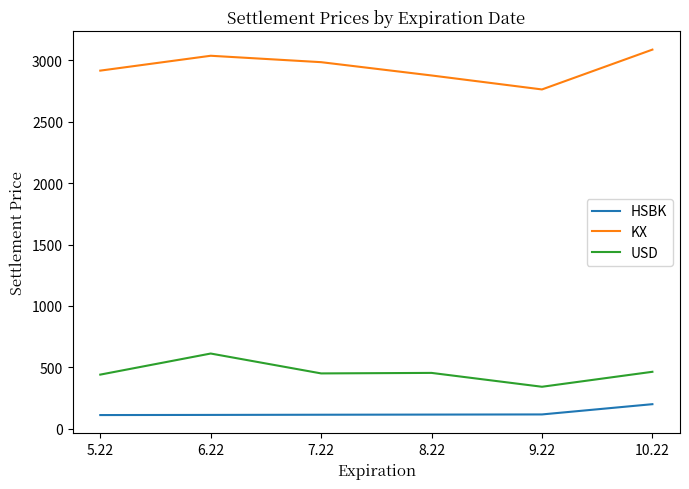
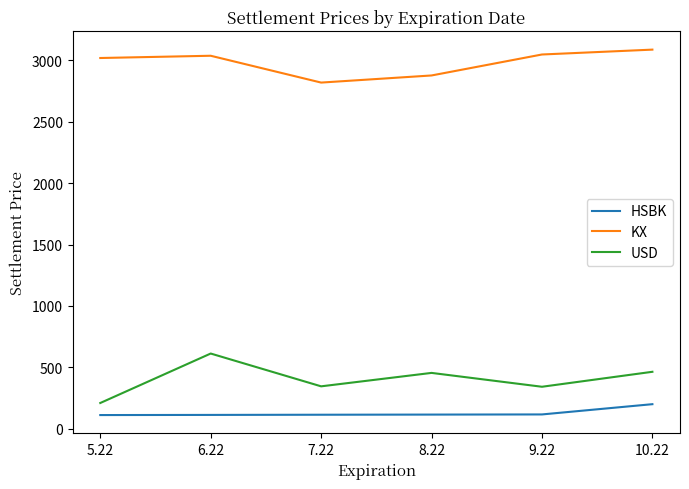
KX, 5.22: 2910 -> 3020
USD, 5.22: 440 -> 210
KX, 7.22: 2980 -> 2820
USD, 7.22: 450 -> 350
KX, 9.22: 2760 -> 3050
